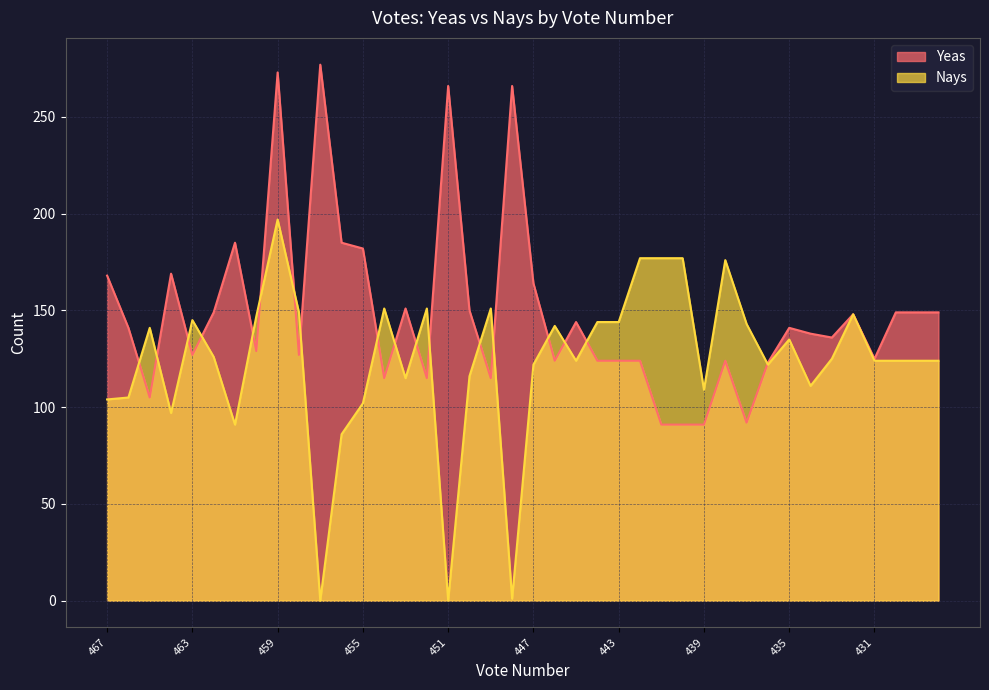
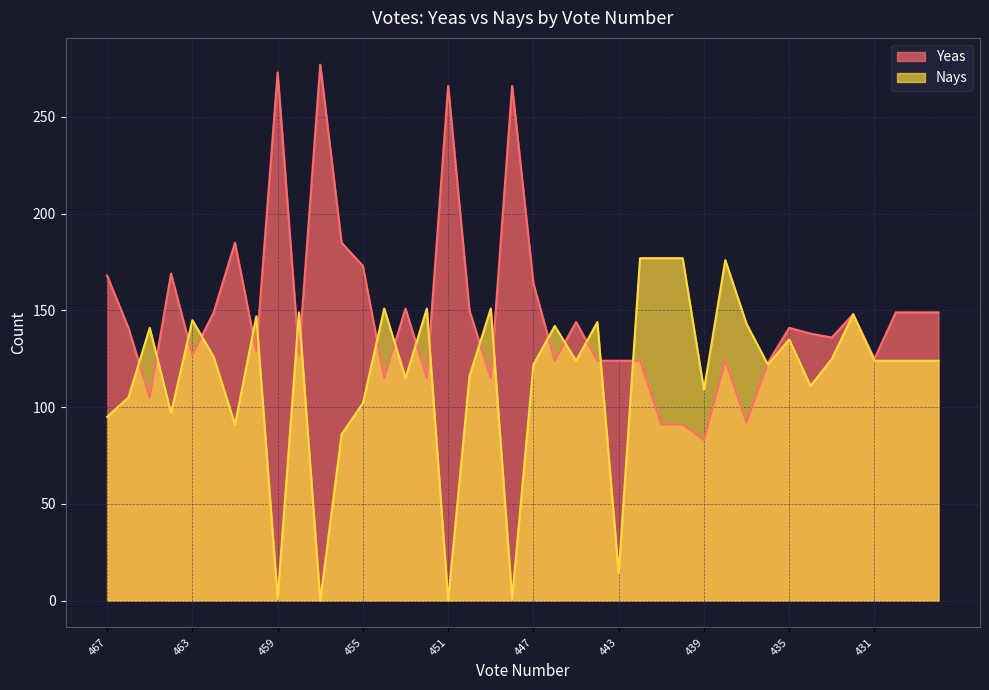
Nays, 467: 104 -> 95
Nays, 459: 197 -> 1
Yeas, 455: 182 -> 173
Nays, 443: 144 -> 14
Yeas, 439: 91 -> 83
